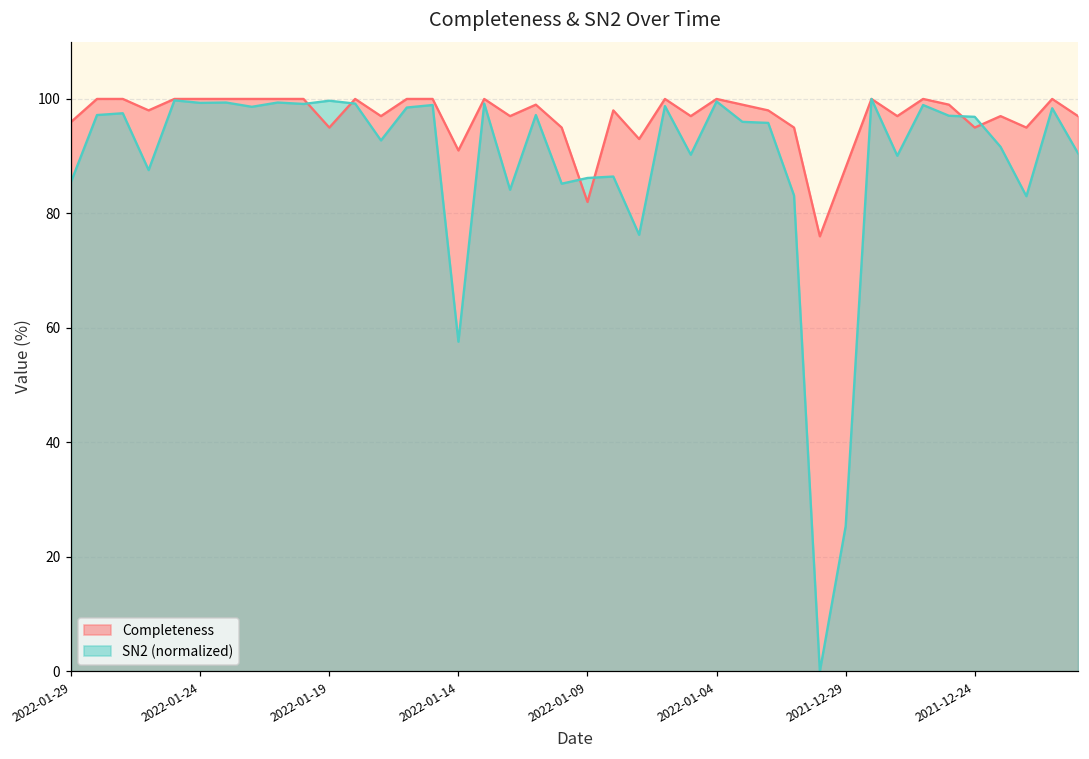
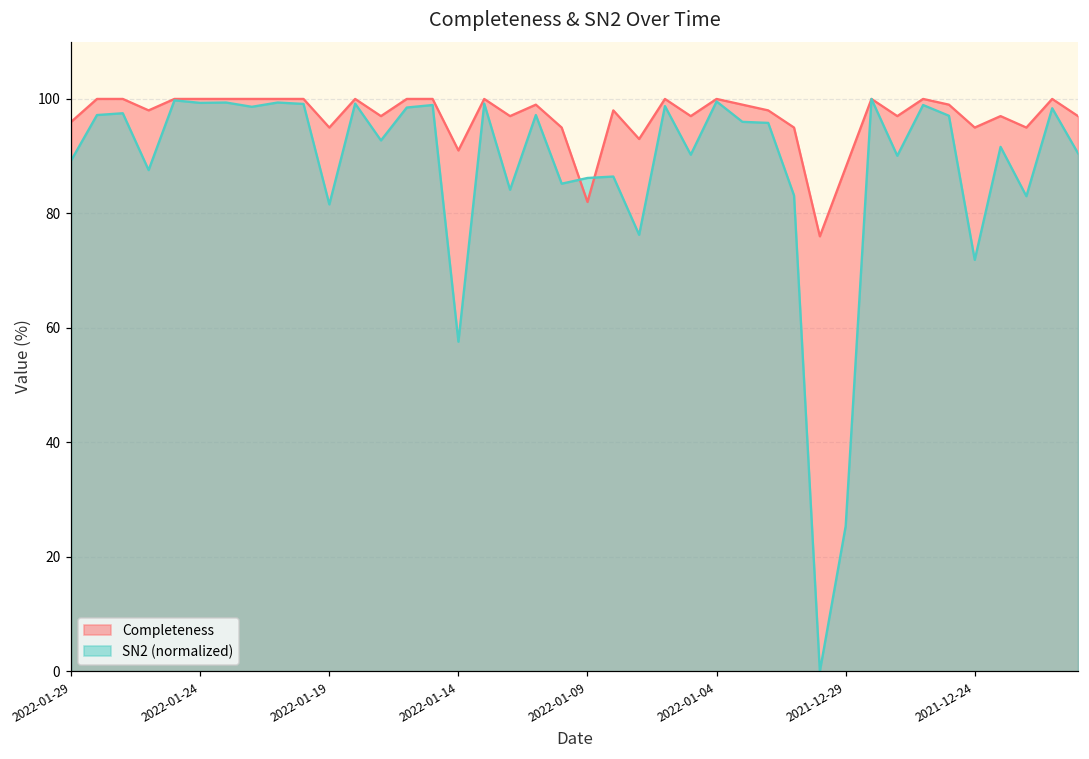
SN2 (normalized), 2022-01-29: 86 -> 89
SN2 (normalized), 2022-01-19: 100 -> 82
SN2 (normalized), 2021-12-24: 97 -> 72
